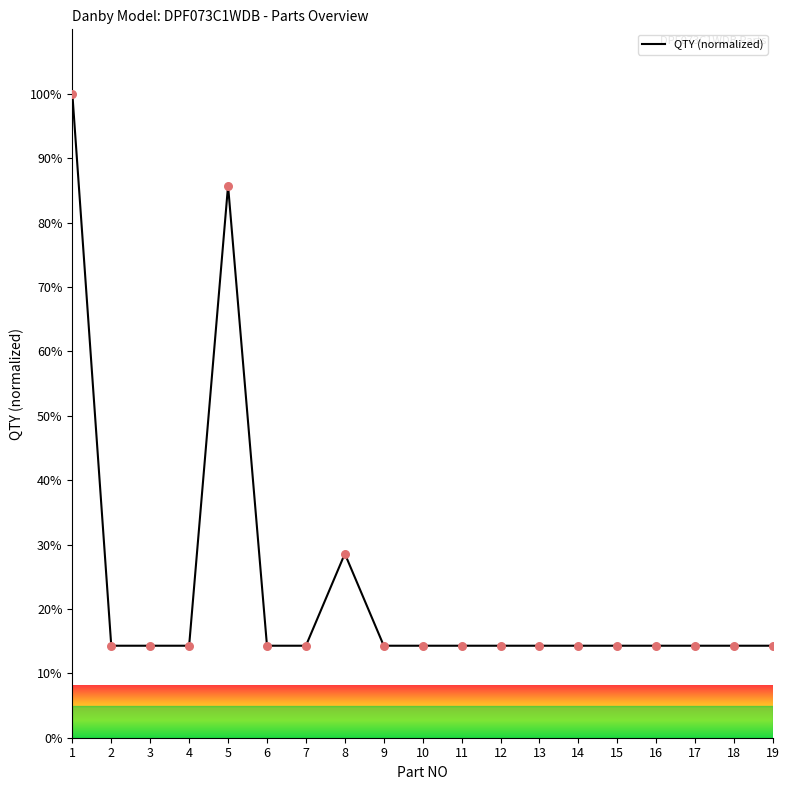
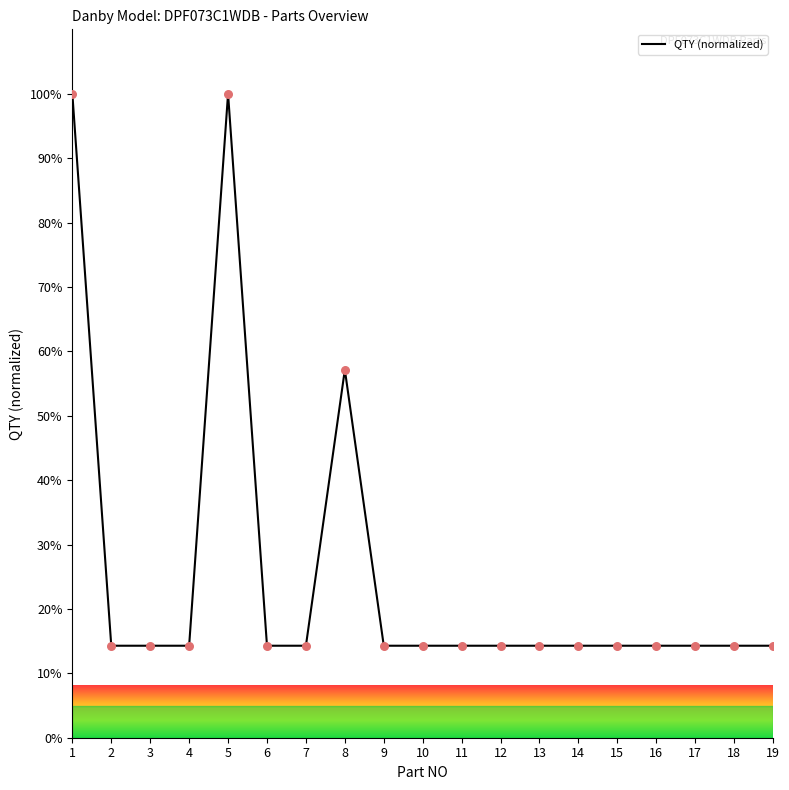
5: 86% -> 100%
8: 29% -> 57%
